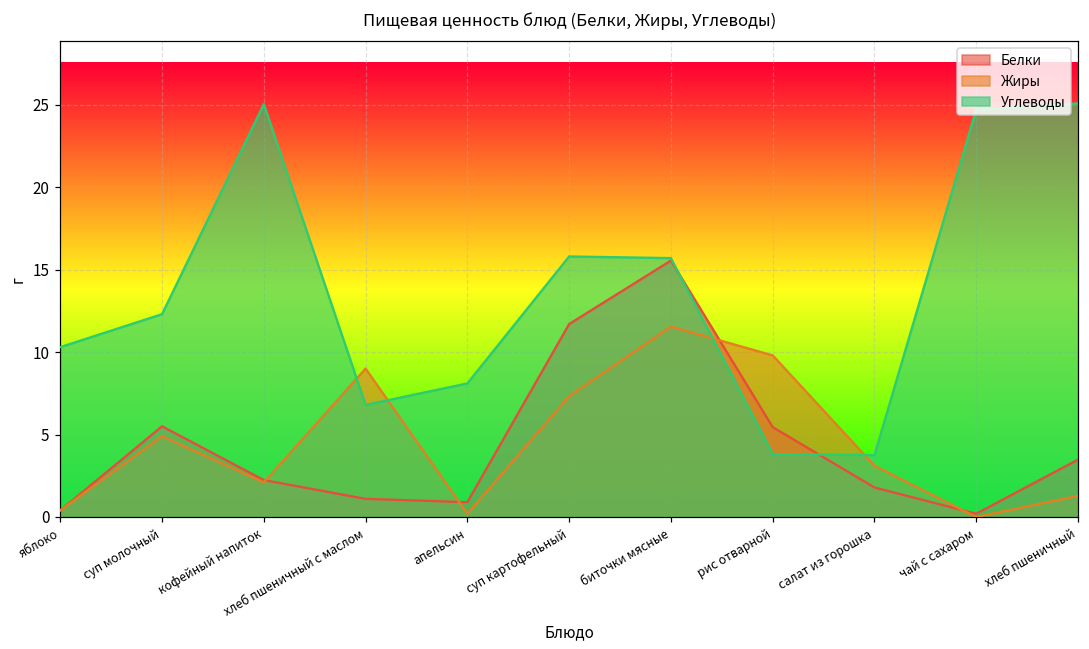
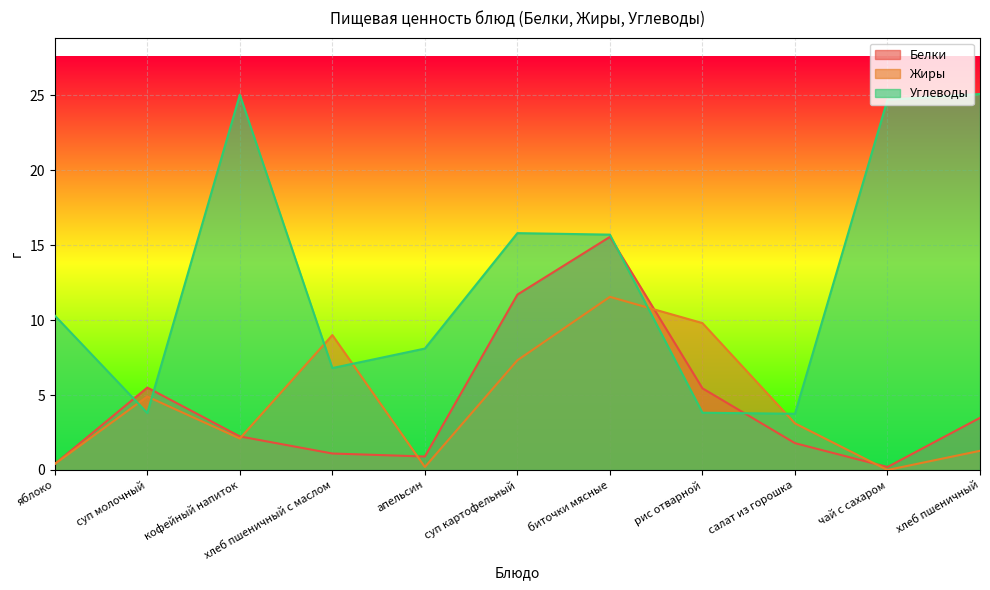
Углеводы, суп молочный: 12.3 -> 3.8
